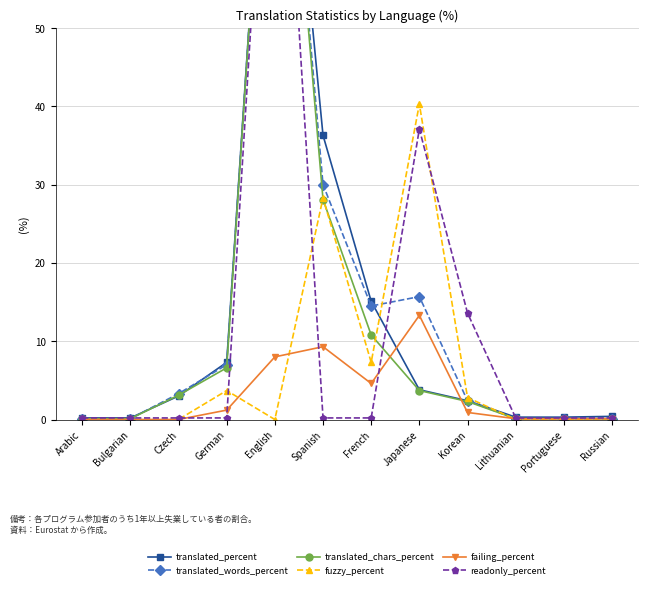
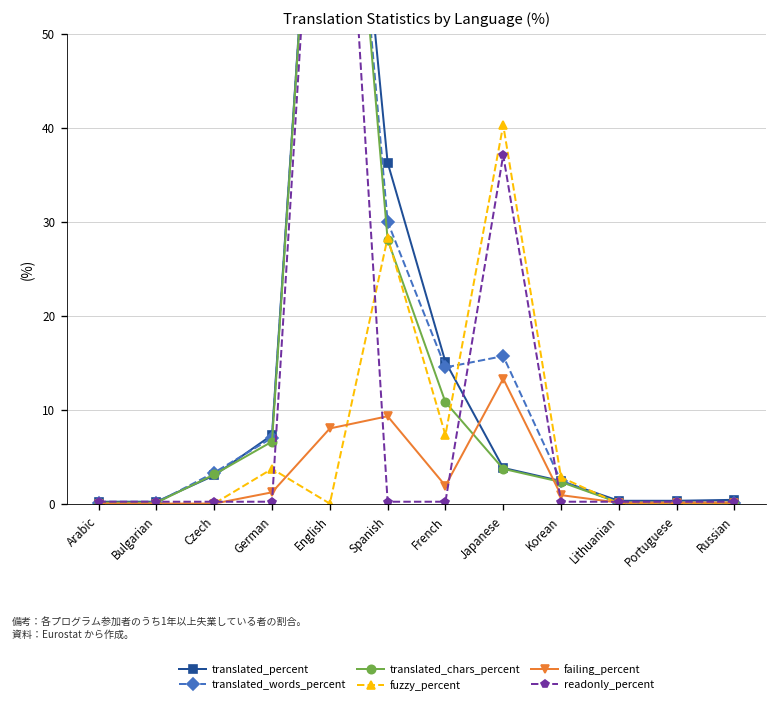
failing_percent, French: 5 -> 2
readonly_percent, Korean: 14 -> 0
